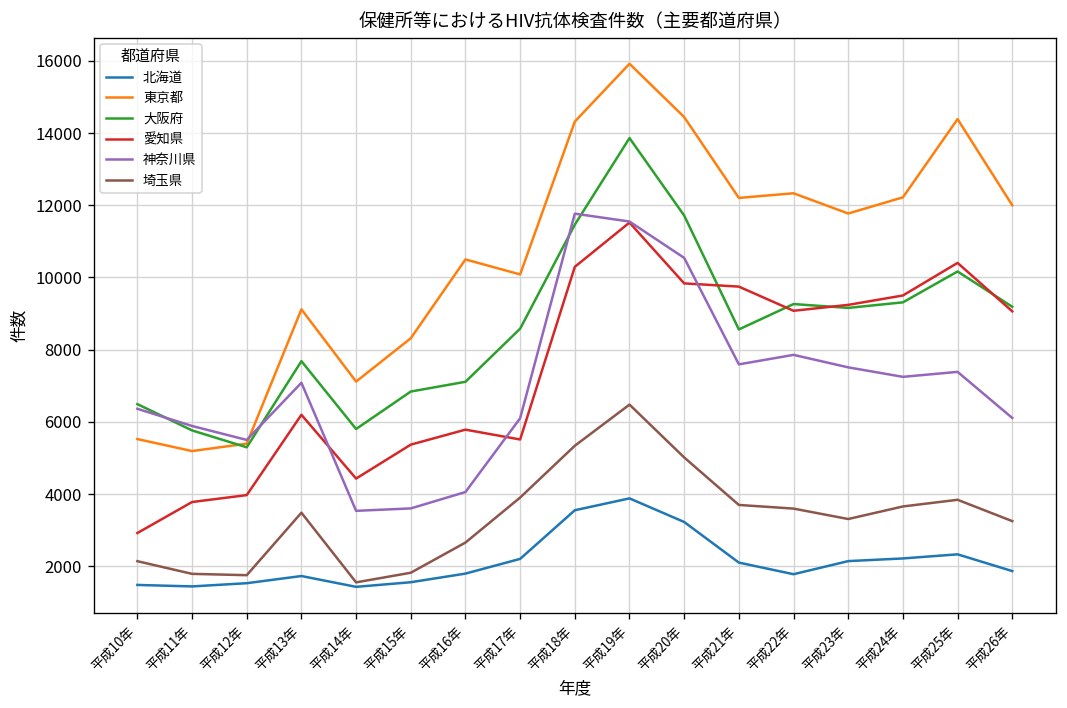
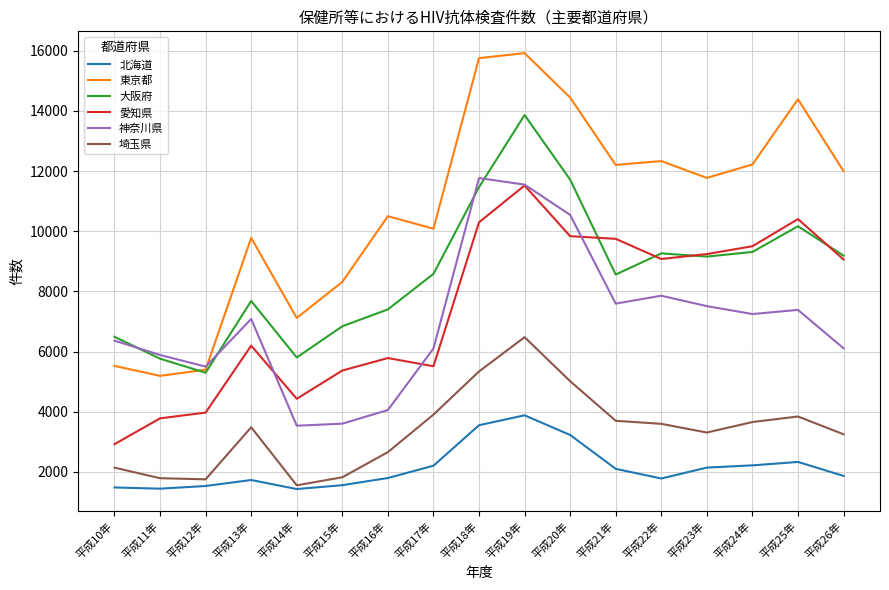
東京都, 平成13年: 9100 -> 9800
大阪府, 平成16年: 7100 -> 7400
東京都, 平成18年: 14300 -> 15800
